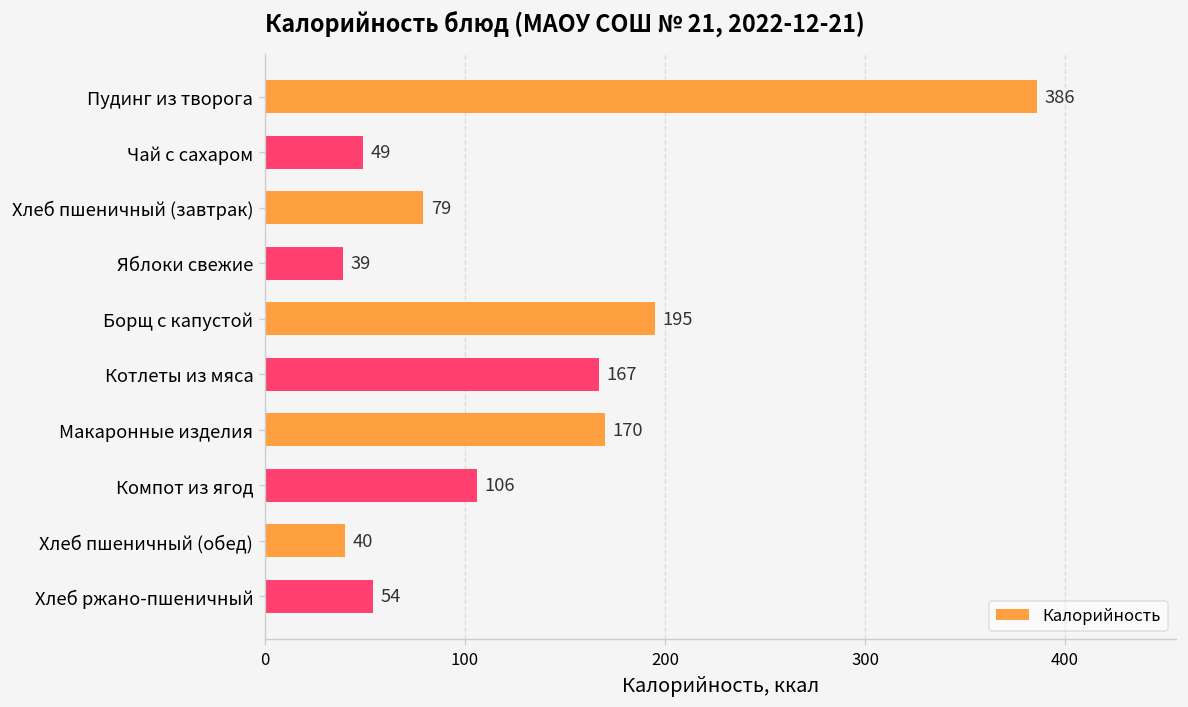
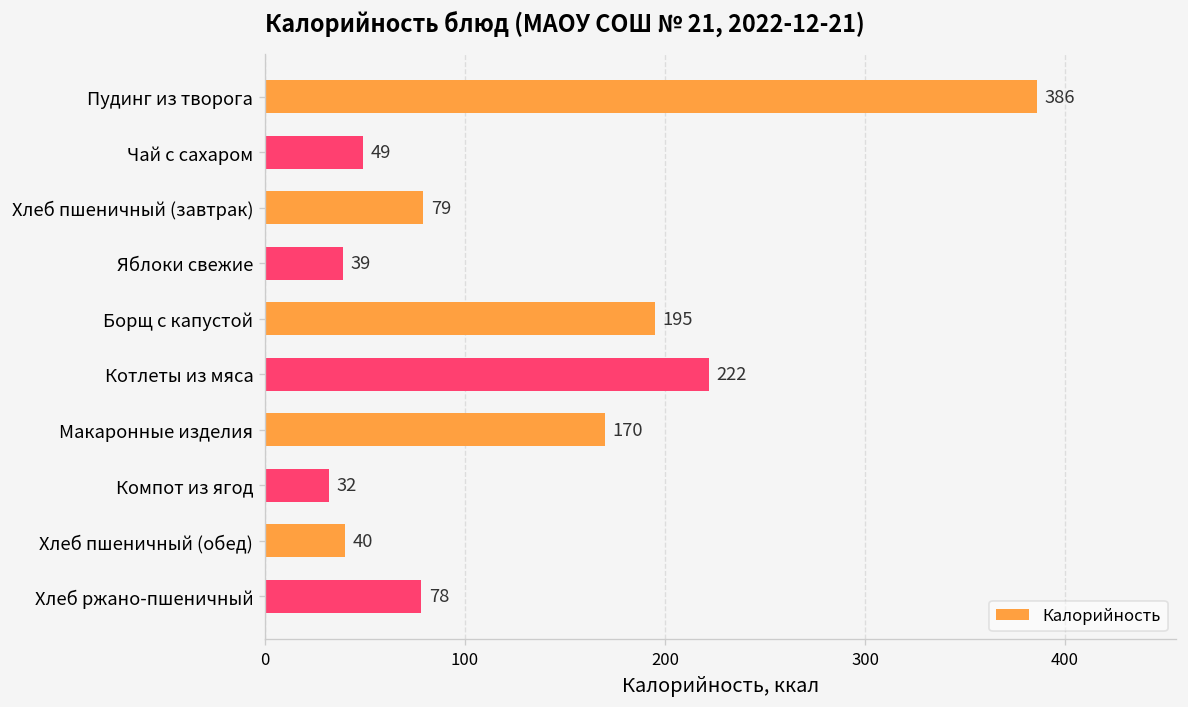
Котлеты из мяса: 167 -> 222
Компот из ягод: 106 -> 32
Хлеб ржано-пшеничный: 54 -> 78
